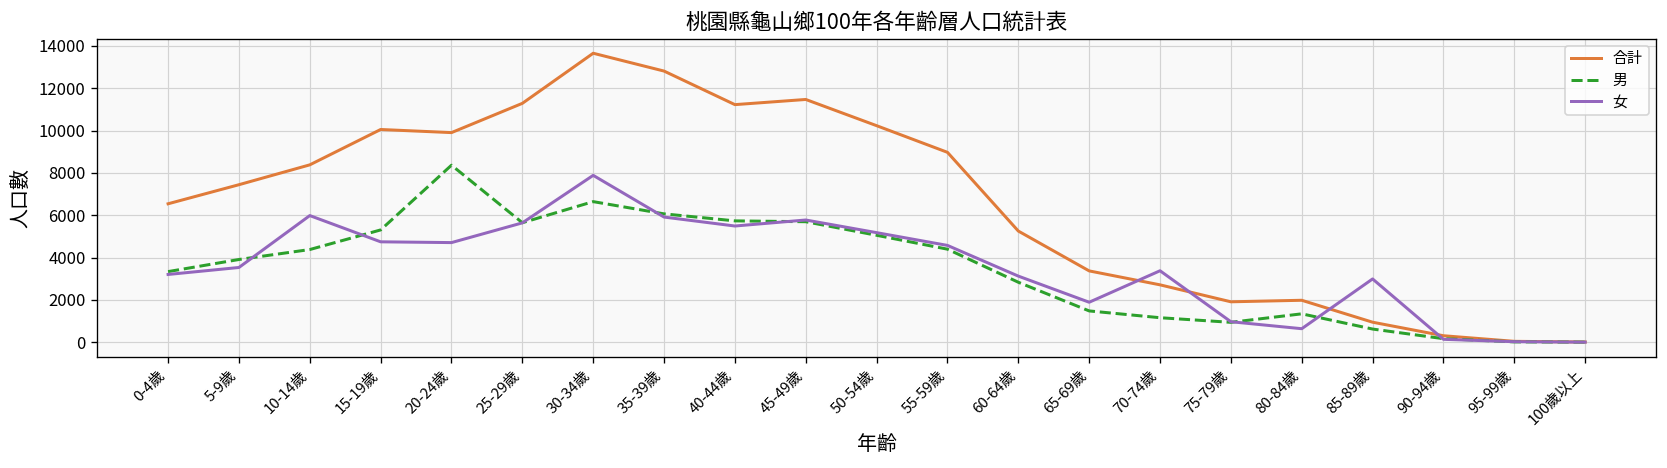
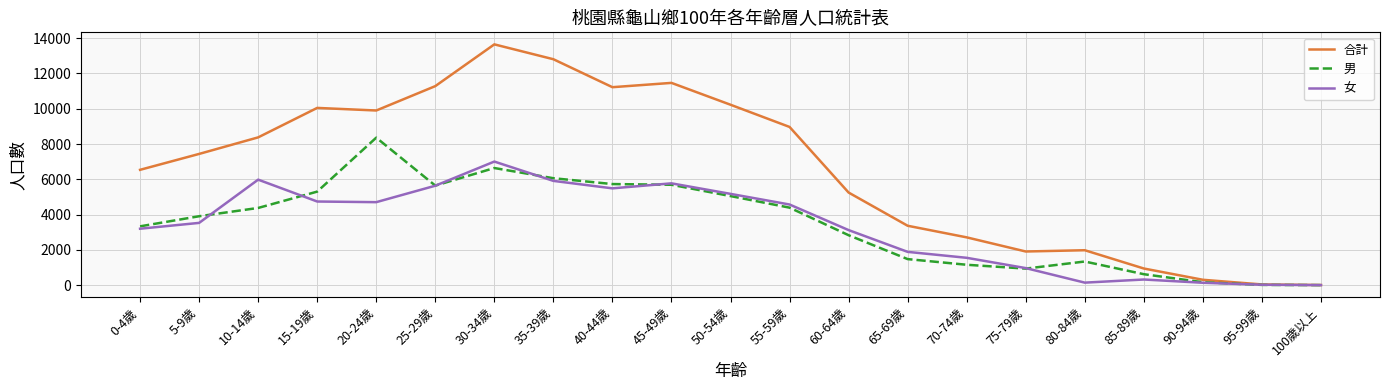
女, 30-34歲: 7900 -> 7000
女, 70-74歲: 3400 -> 1600
女, 80-84歲: 600 -> 100
女, 85-89歲: 3000 -> 300
